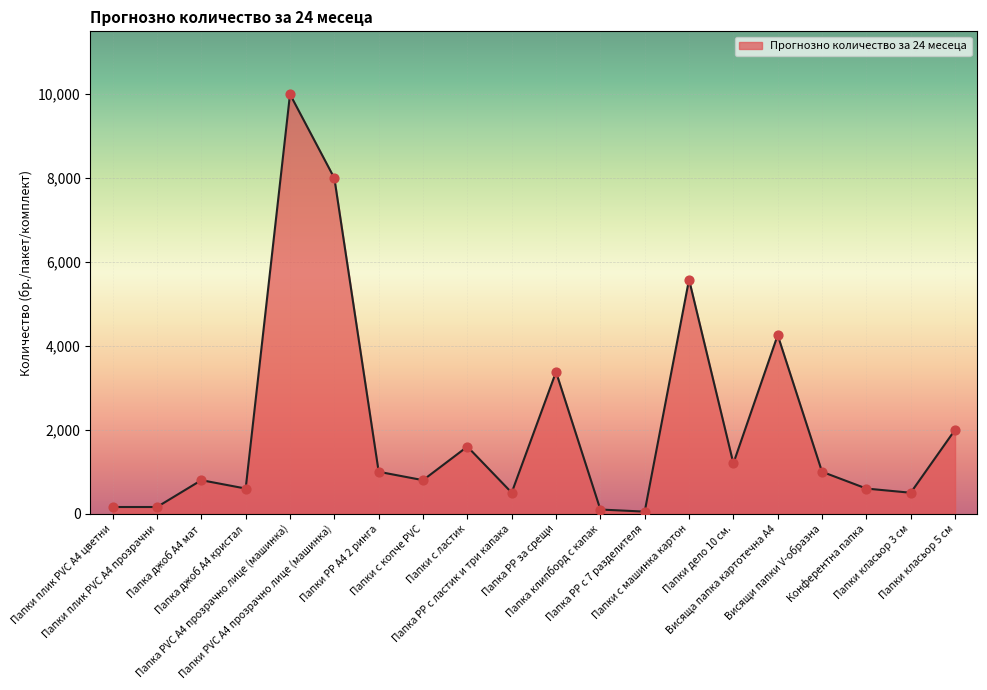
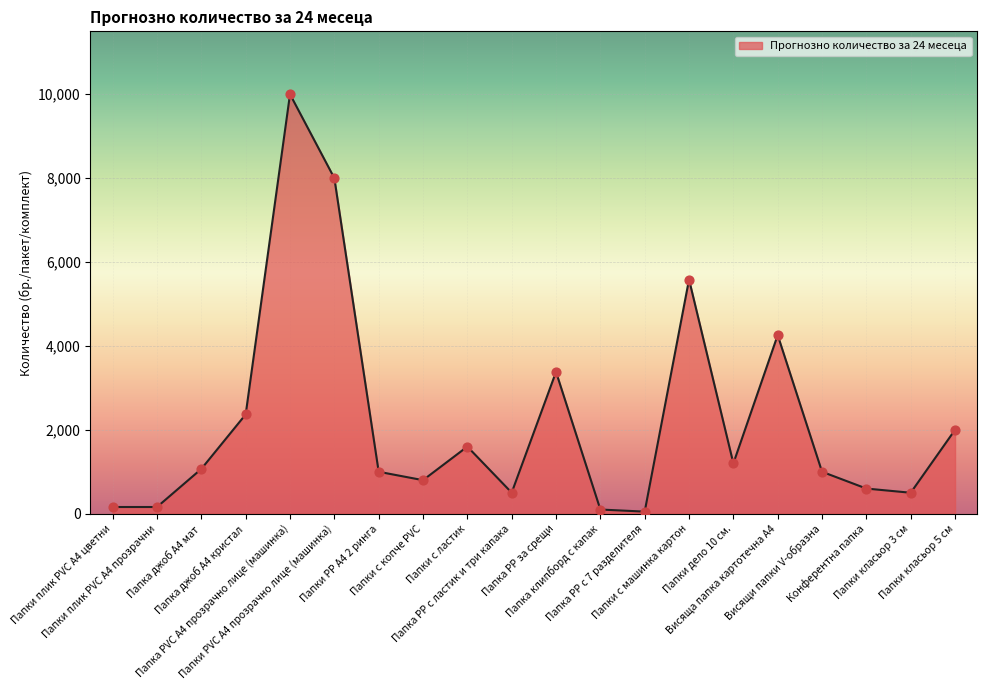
Папка джоб А4 мат: 800 -> 1,100
Папка джоб А4 кристал: 600 -> 2,400
